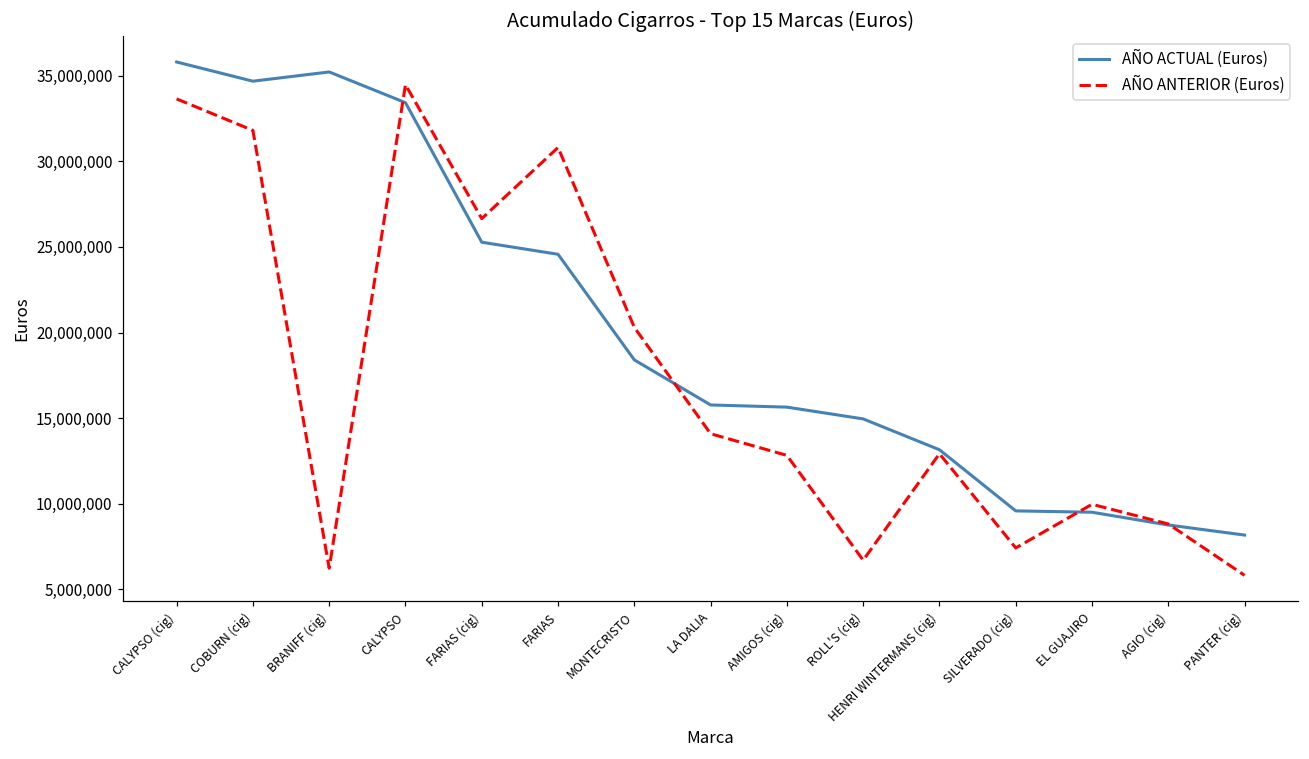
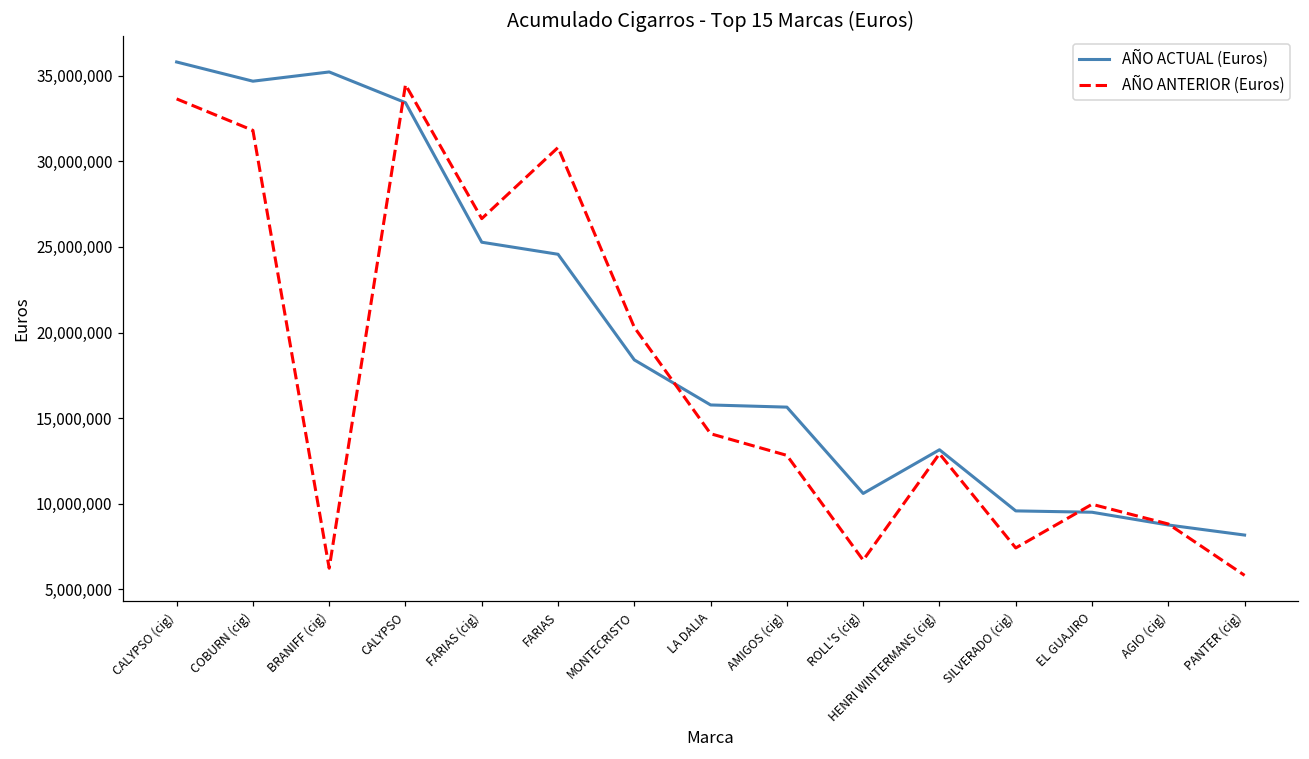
AÑO ACTUAL (Euros), ROLL'S (cig): 15,000,000 -> 10,600,000
